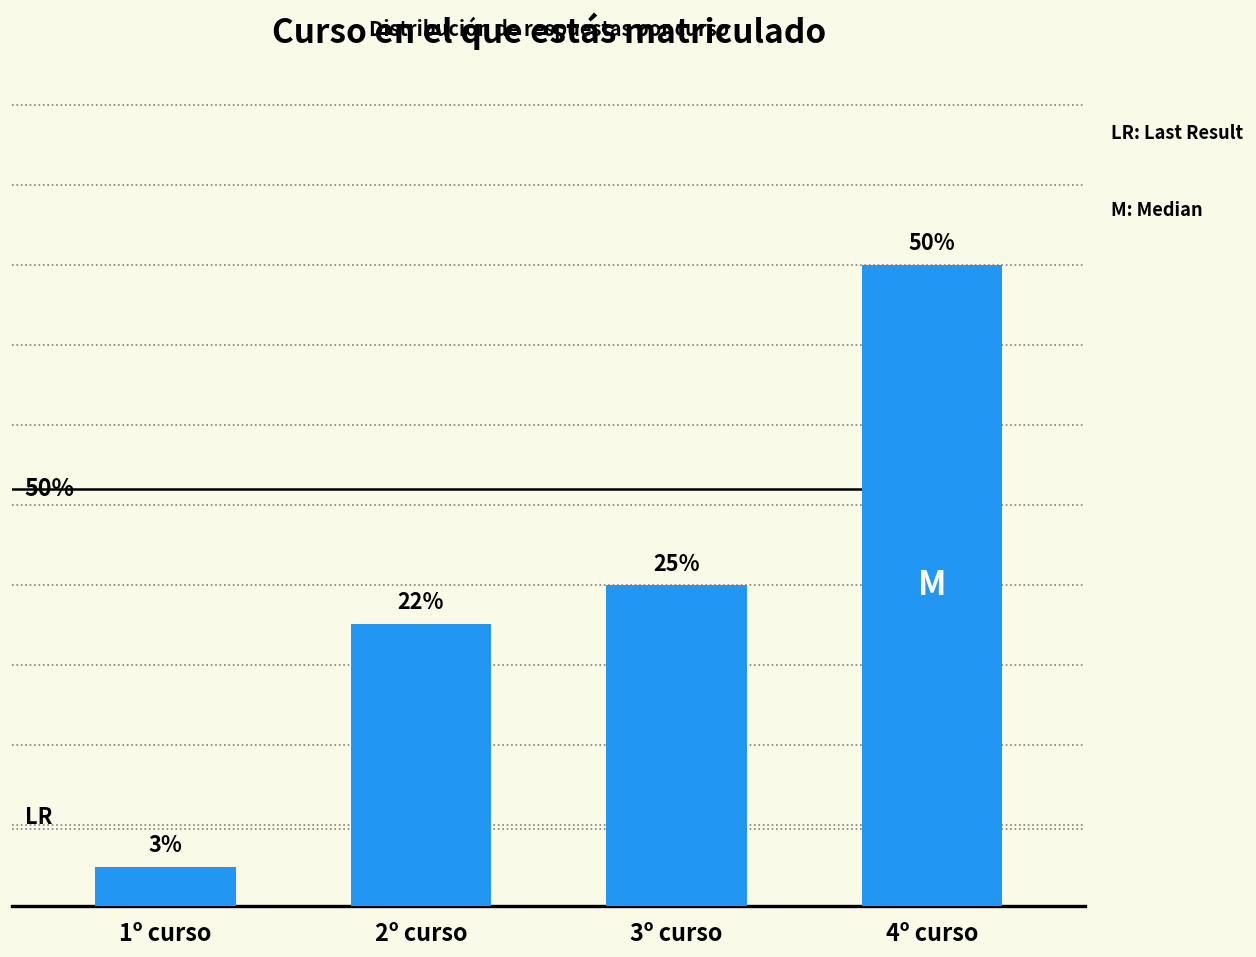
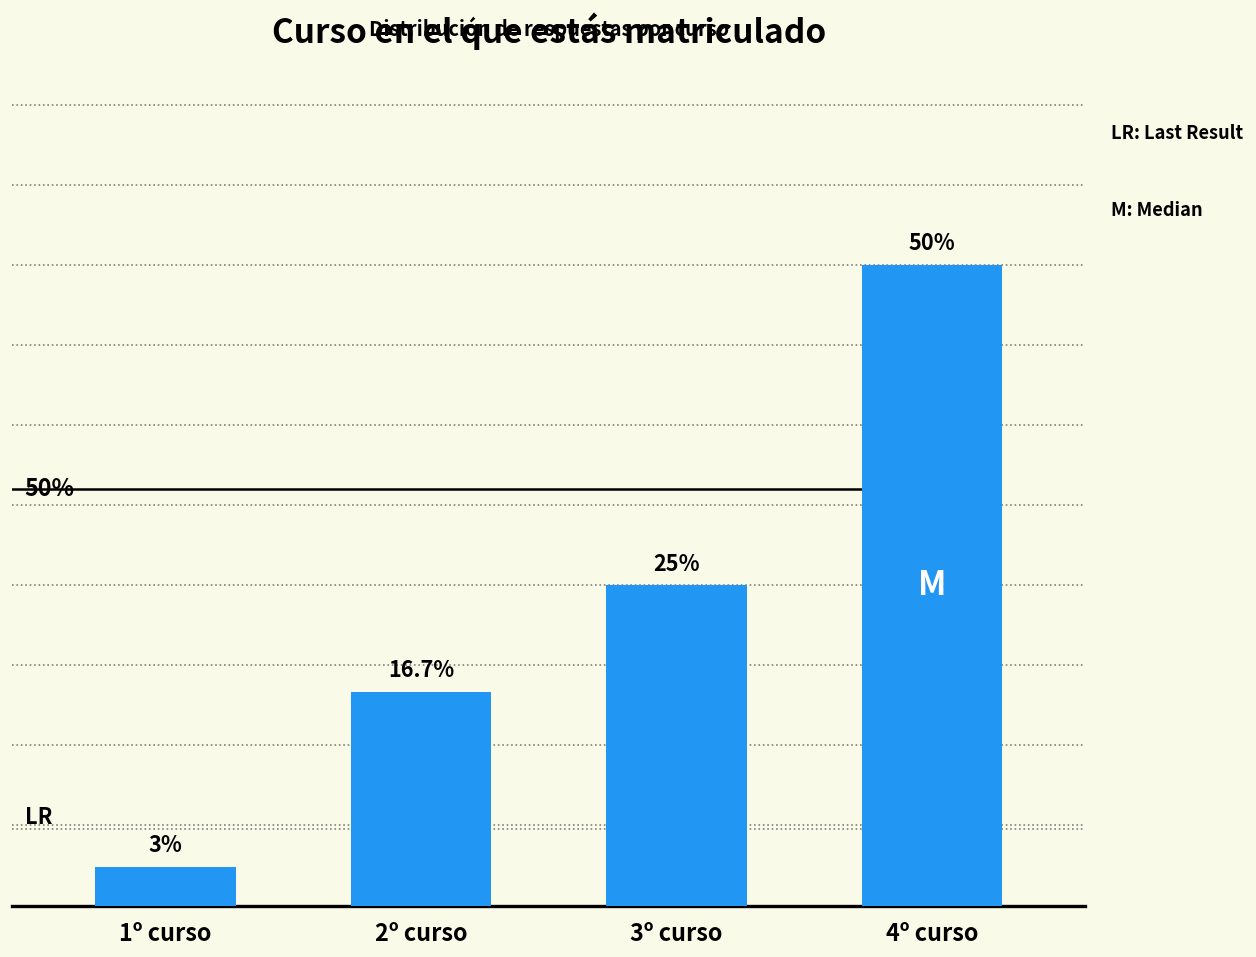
2º curso: 22% -> 16.7%
